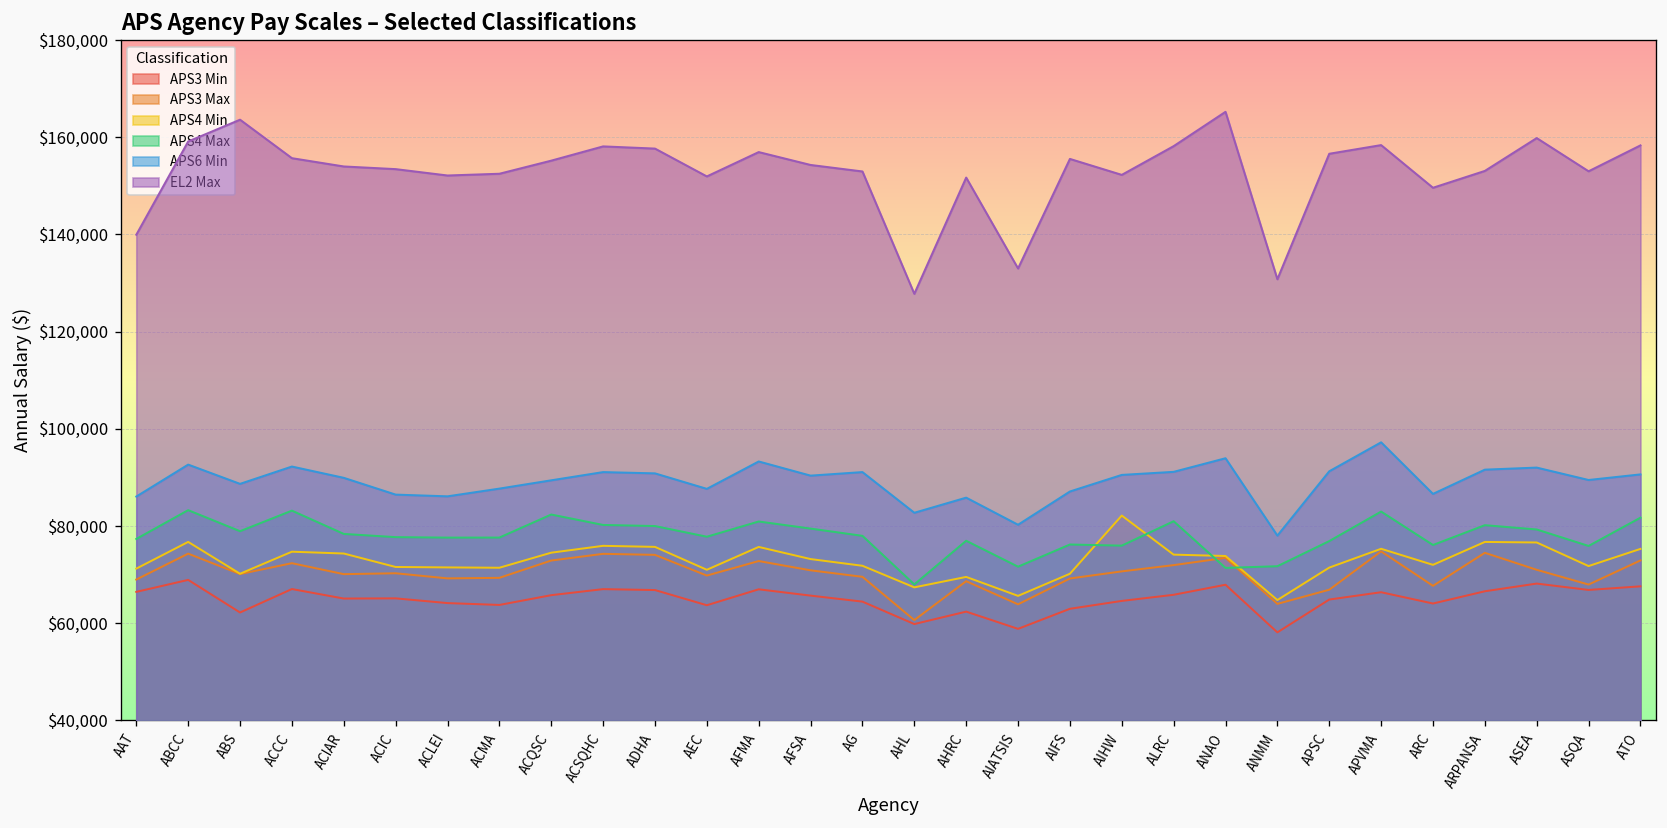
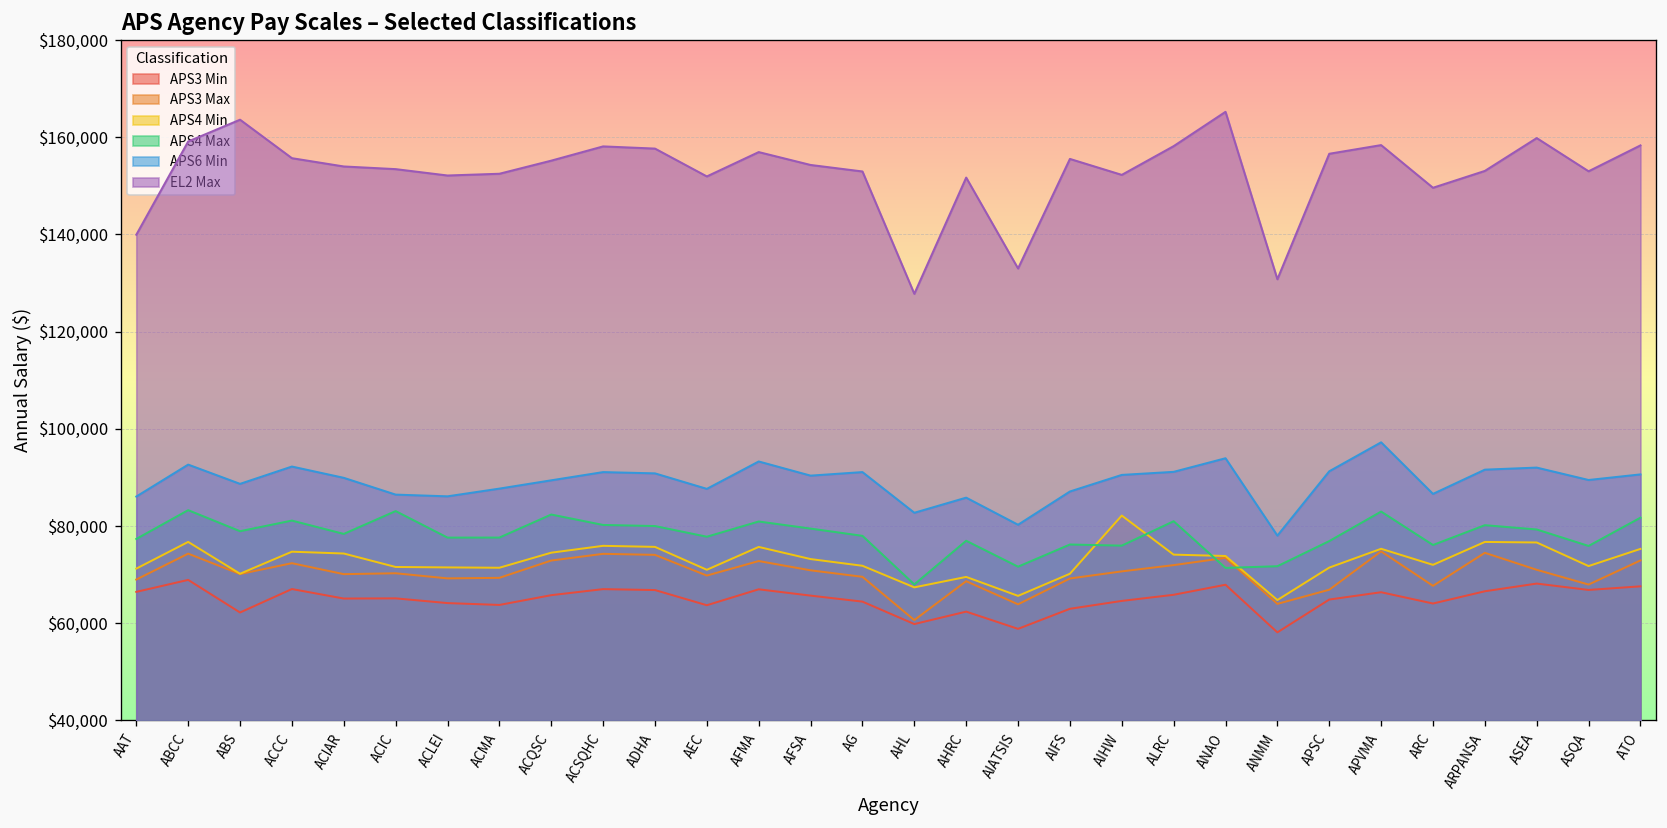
APS4 Max, ACCC: $83,000 -> $81,000
APS4 Max, ACIC: $78,000 -> $83,000
